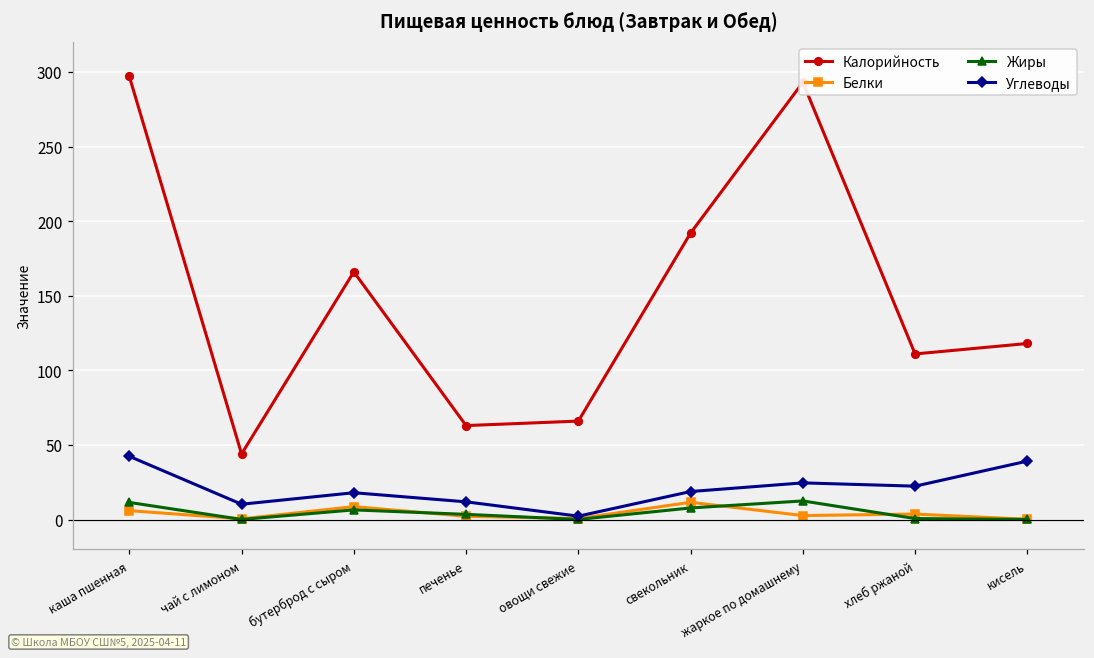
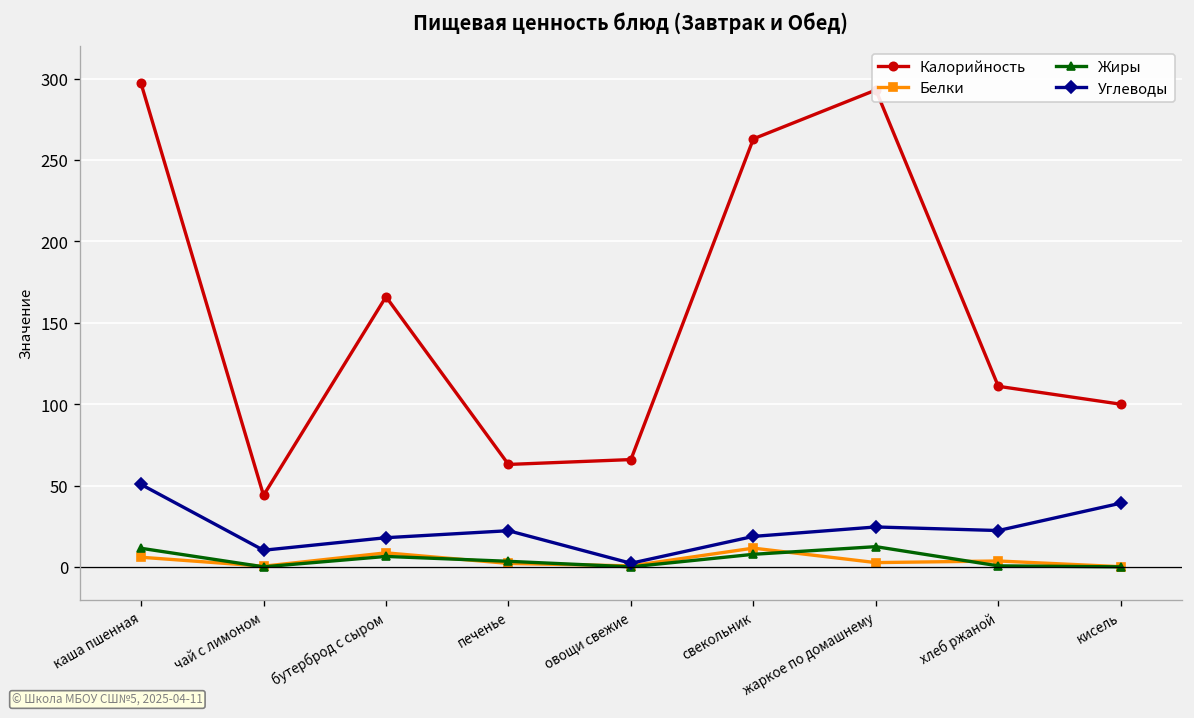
Углеводы, каша пшенная: 42 -> 51
Углеводы, печенье: 12 -> 22
Калорийность, свекольник: 192 -> 263
Калорийность, кисель: 118 -> 100
